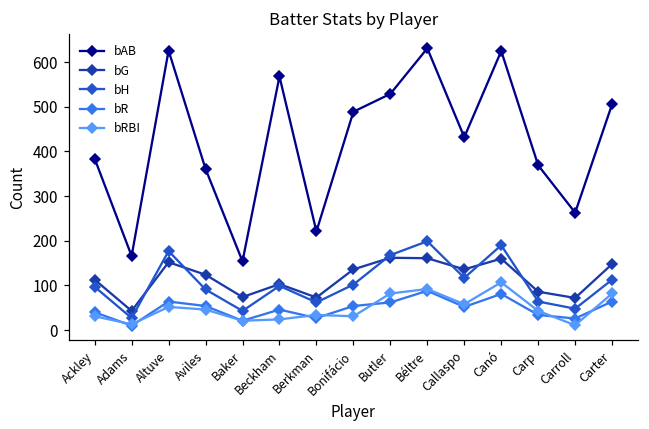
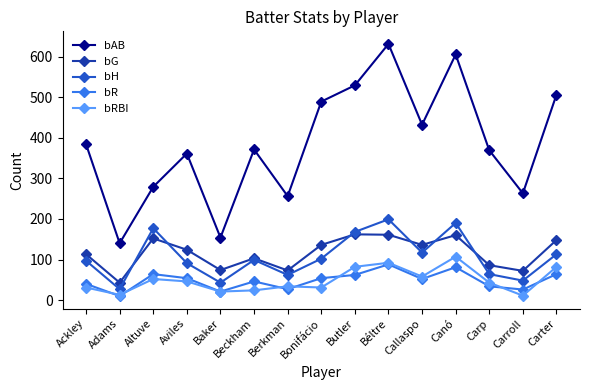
bAB, Adams: 170 -> 140
bAB, Altuve: 630 -> 280
bAB, Beckham: 570 -> 370
bAB, Berkman: 220 -> 260
bAB, Canó: 630 -> 610
